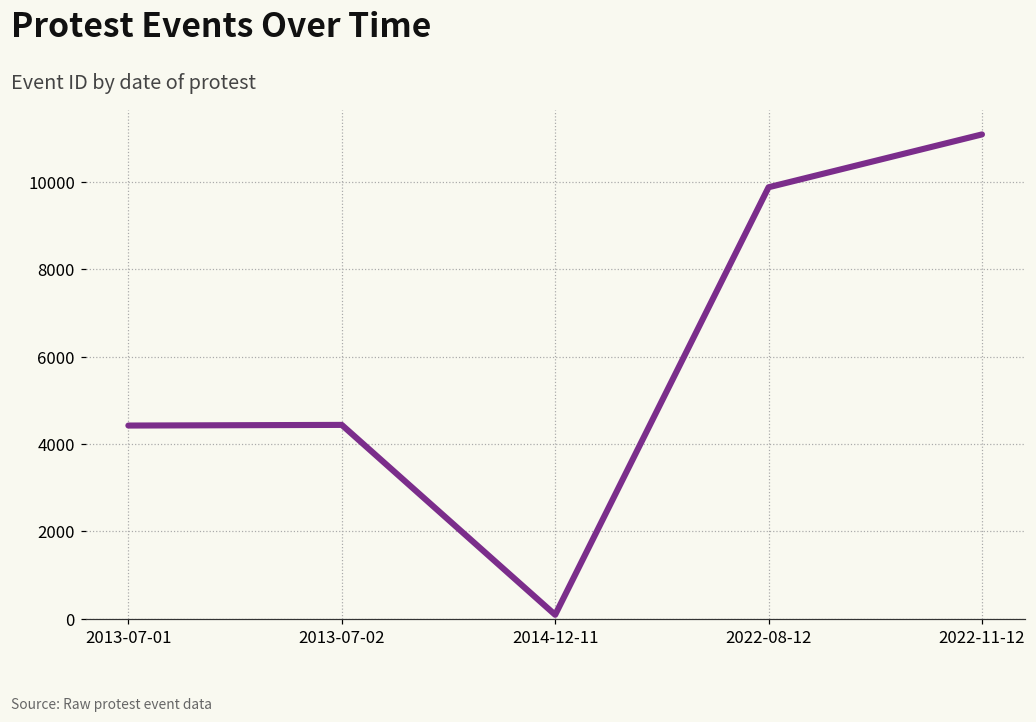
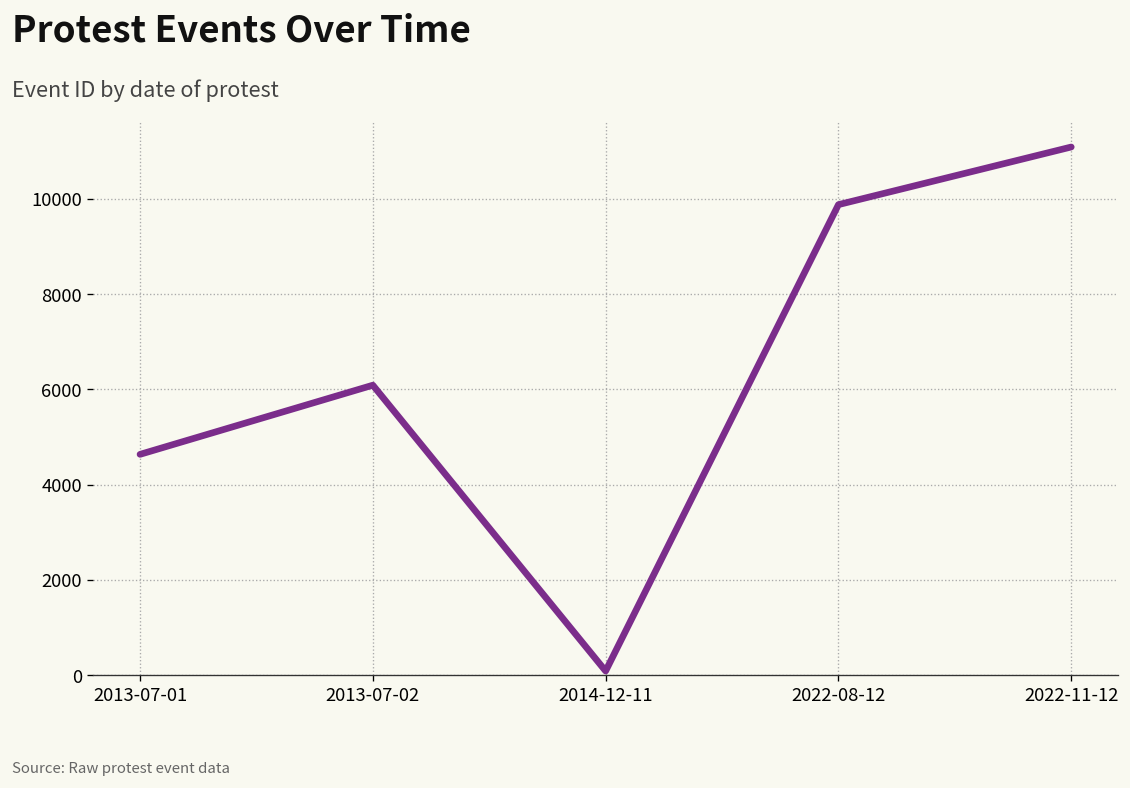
2013-07-01: 4400 -> 4600
2013-07-02: 4400 -> 6100
